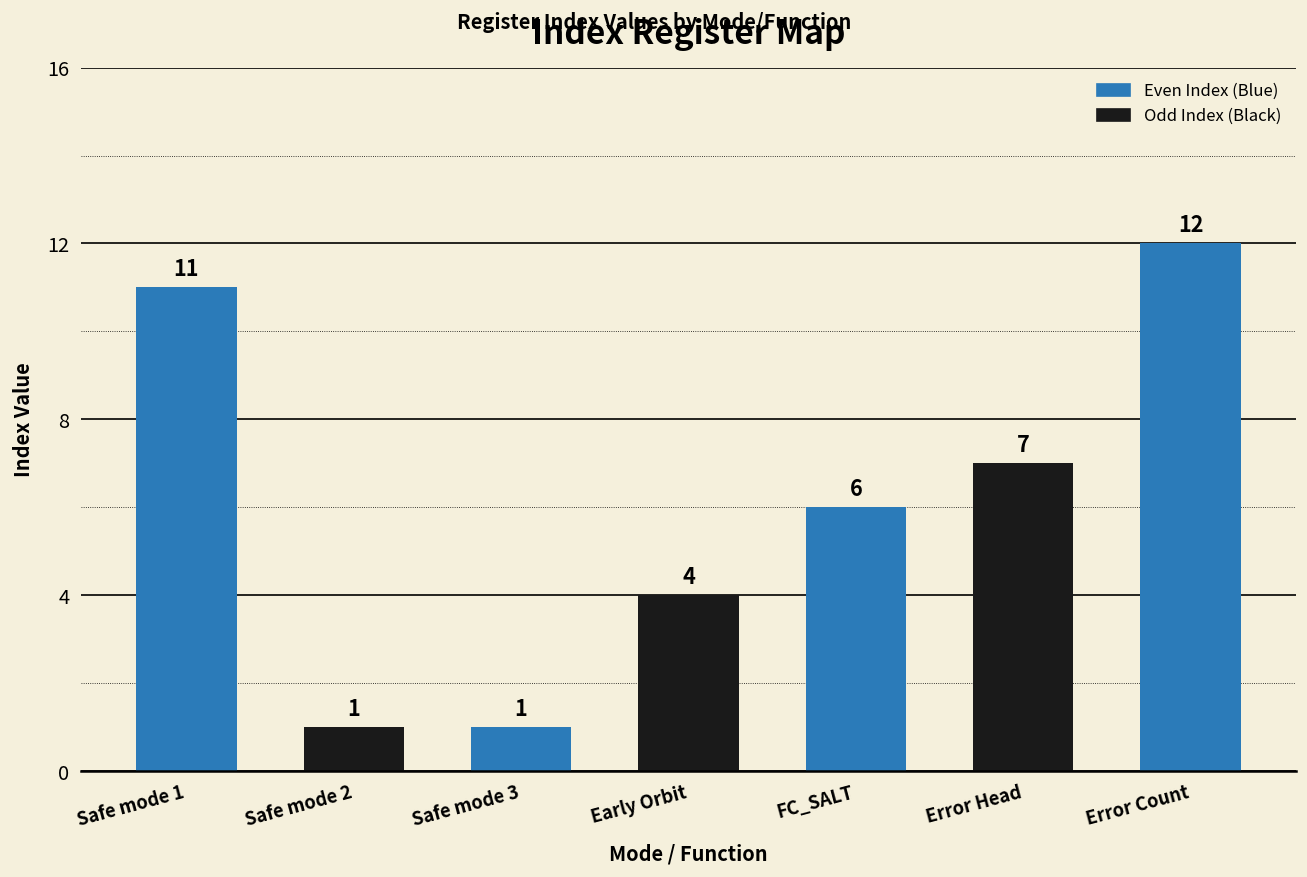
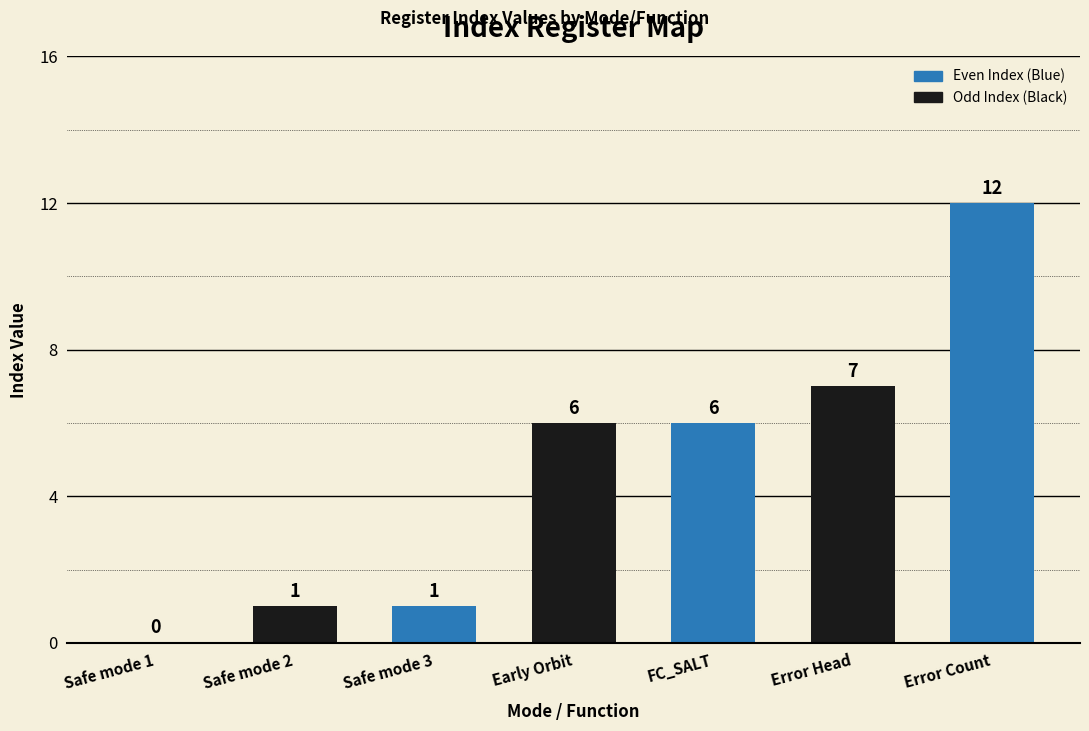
Safe mode 1: 11 -> 0
Early Orbit: 4 -> 6
